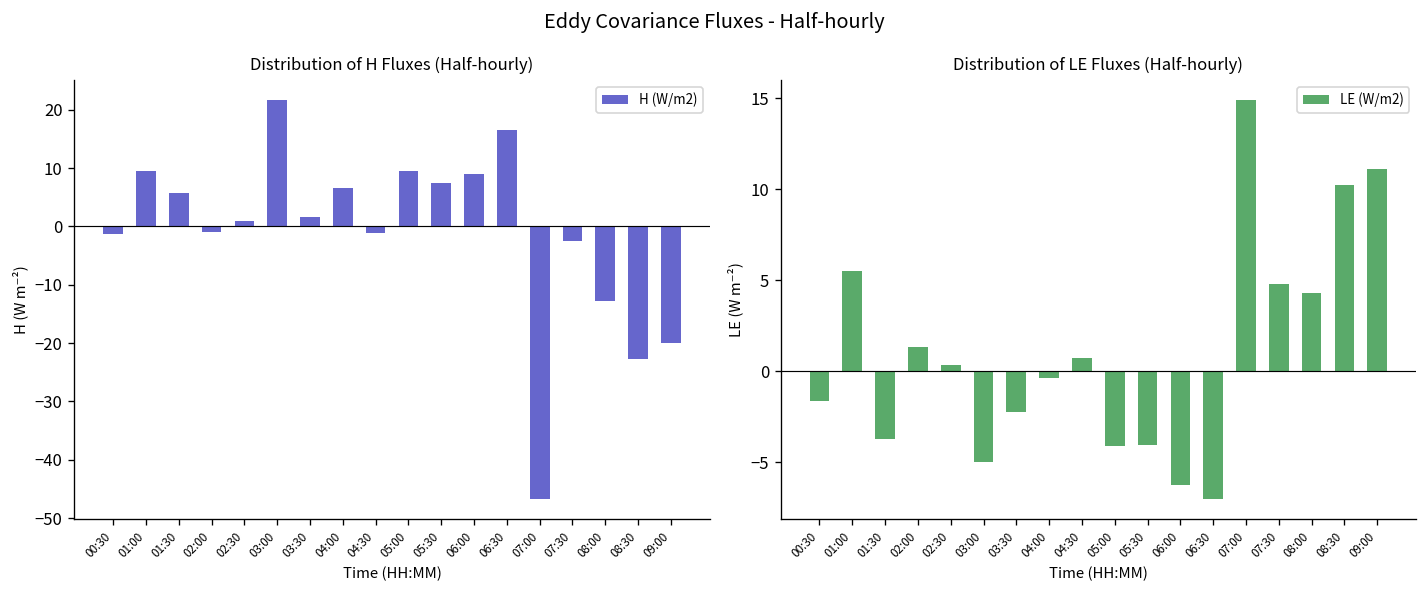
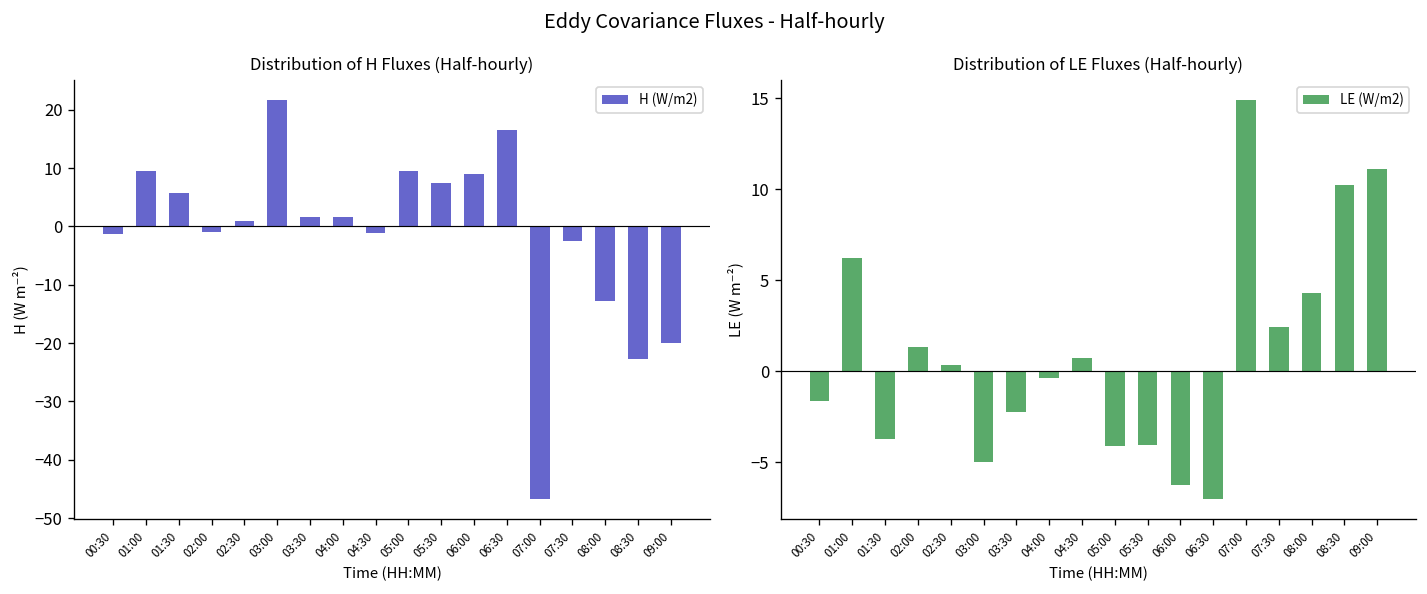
Distribution of H Fluxes (Half-hourly), 04:00: 6 -> 2
Distribution of LE Fluxes (Half-hourly), 01:00: 5.5 -> 6.2
Distribution of LE Fluxes (Half-hourly), 07:30: 4.8 -> 2.4
